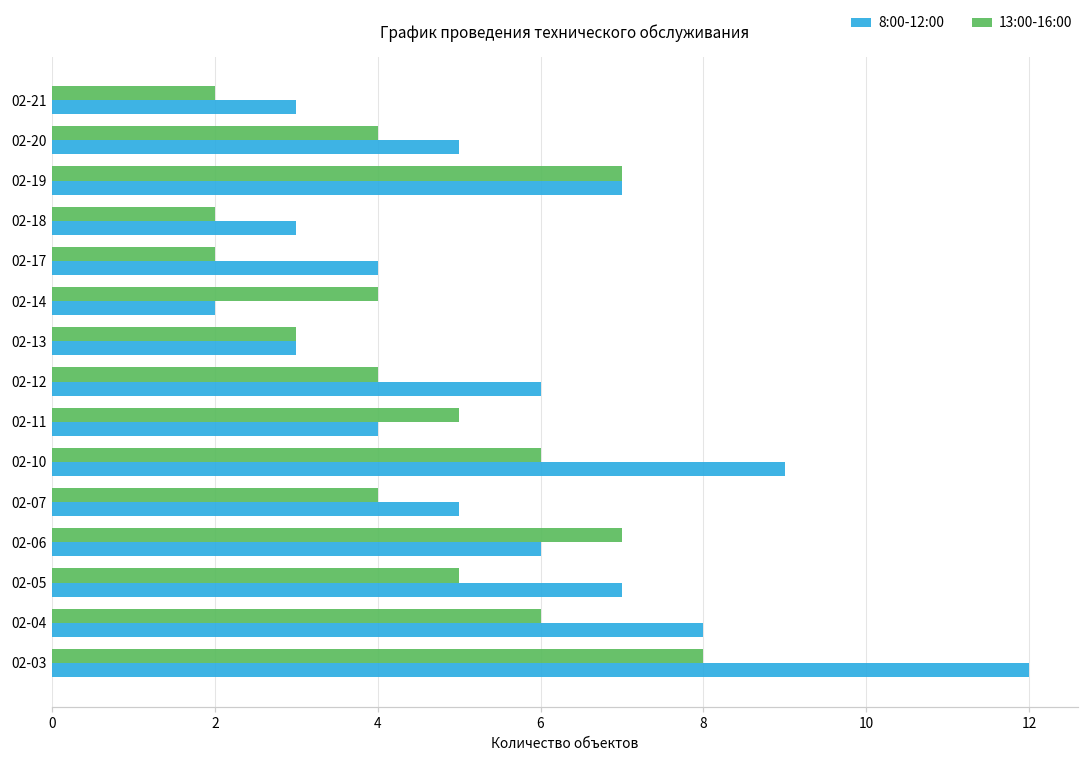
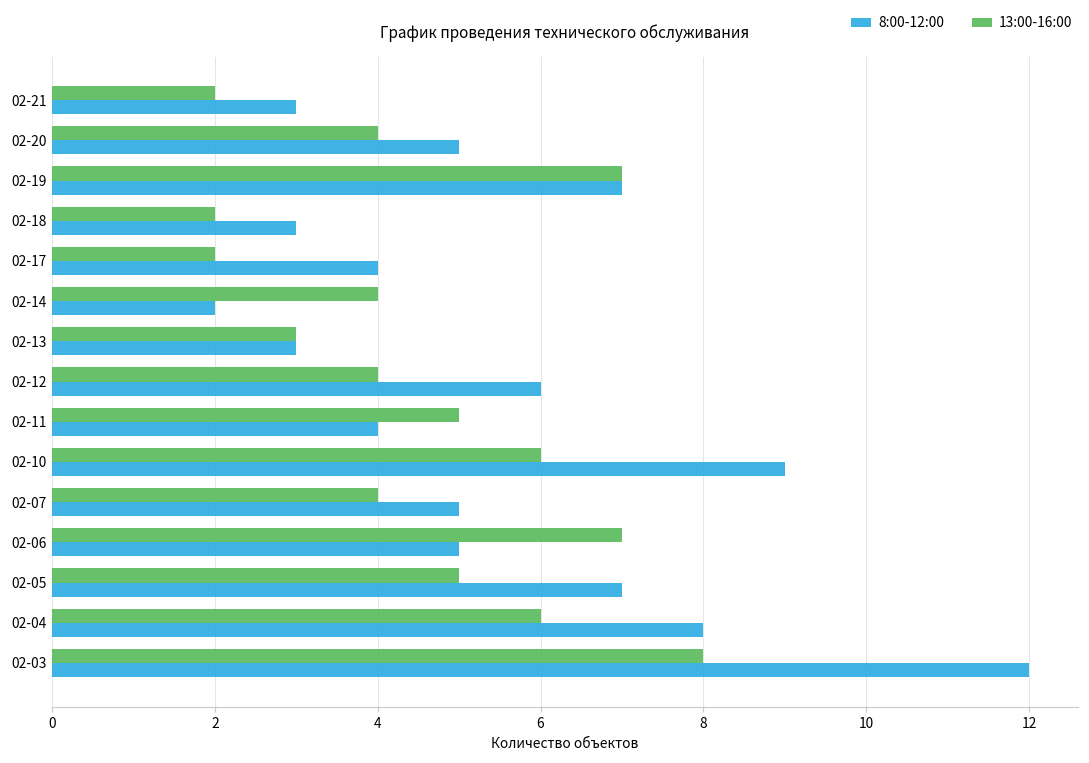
8:00-12:00, 02-06: 6 -> 5
